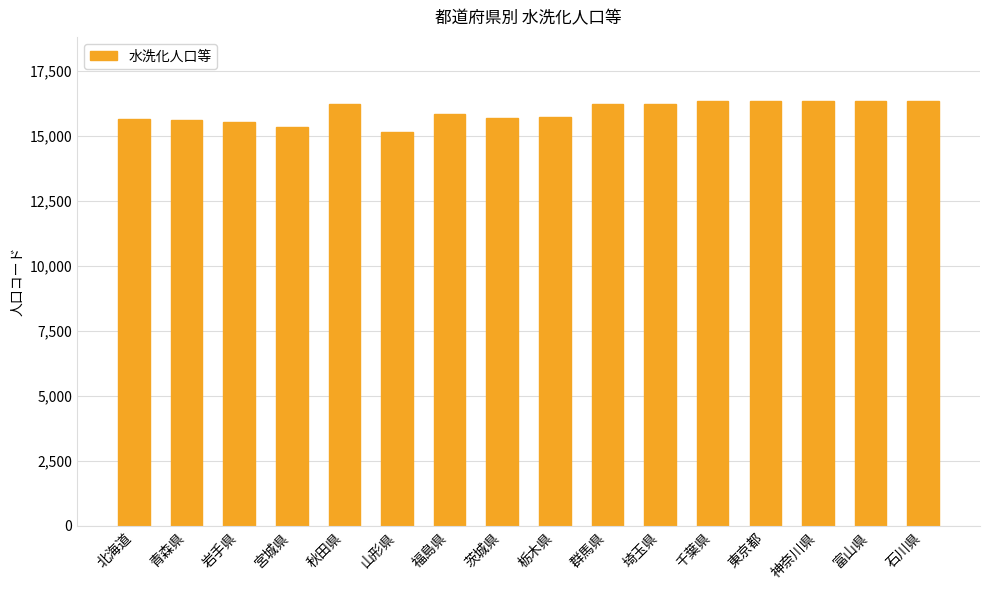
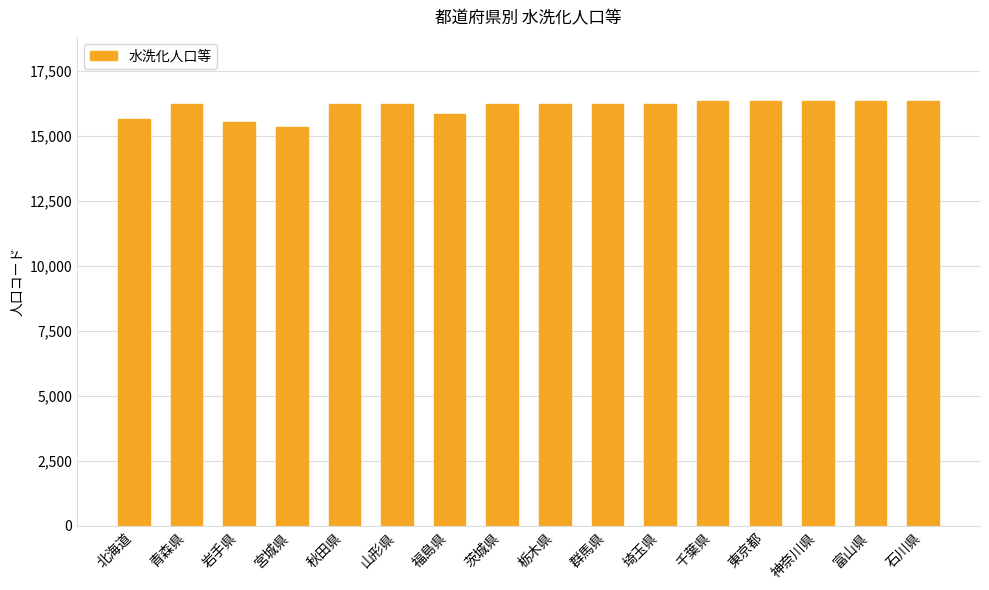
青森県: 15,600 -> 16,200
山形県: 15,200 -> 16,200
茨城県: 15,700 -> 16,200
栃木県: 15,700 -> 16,200
